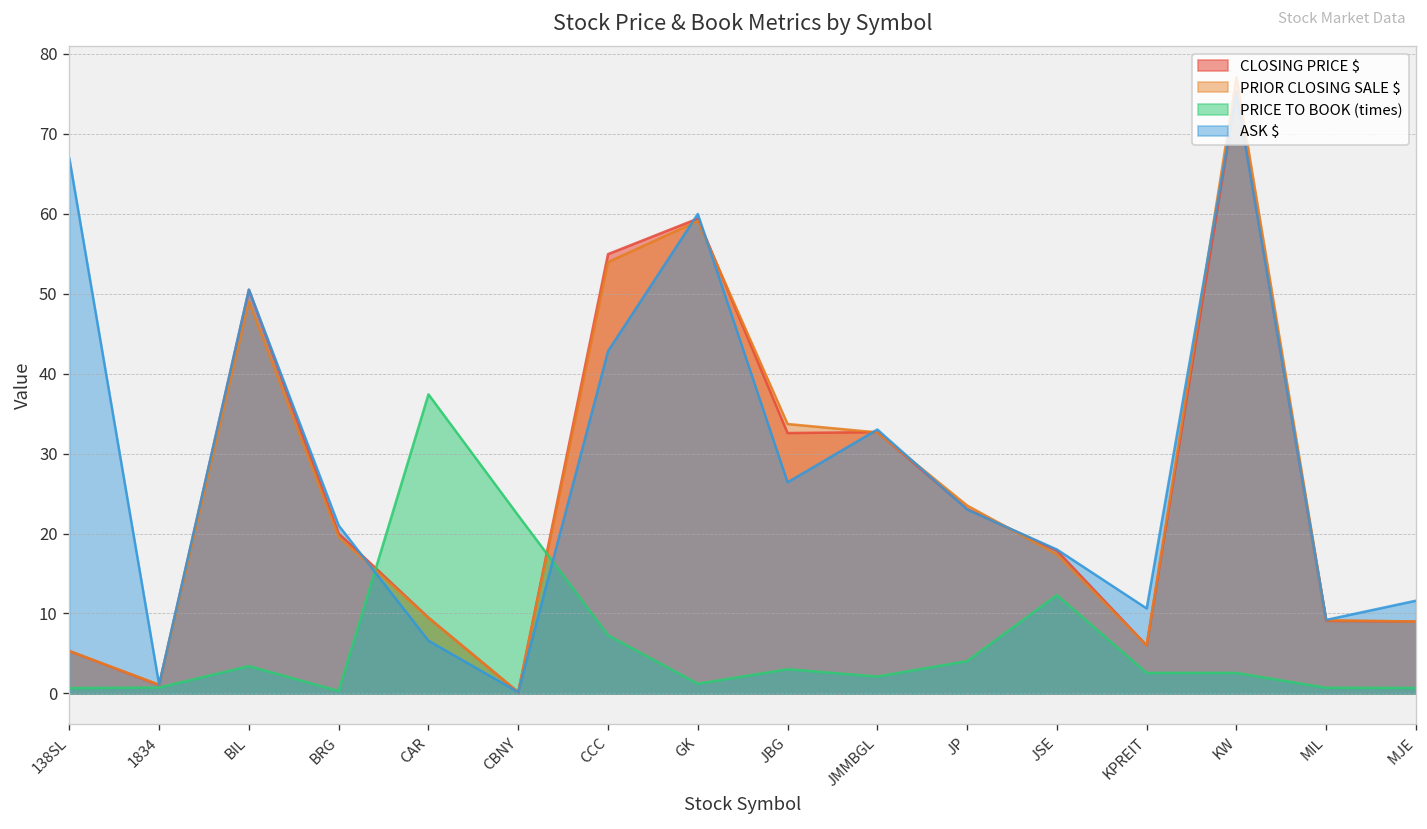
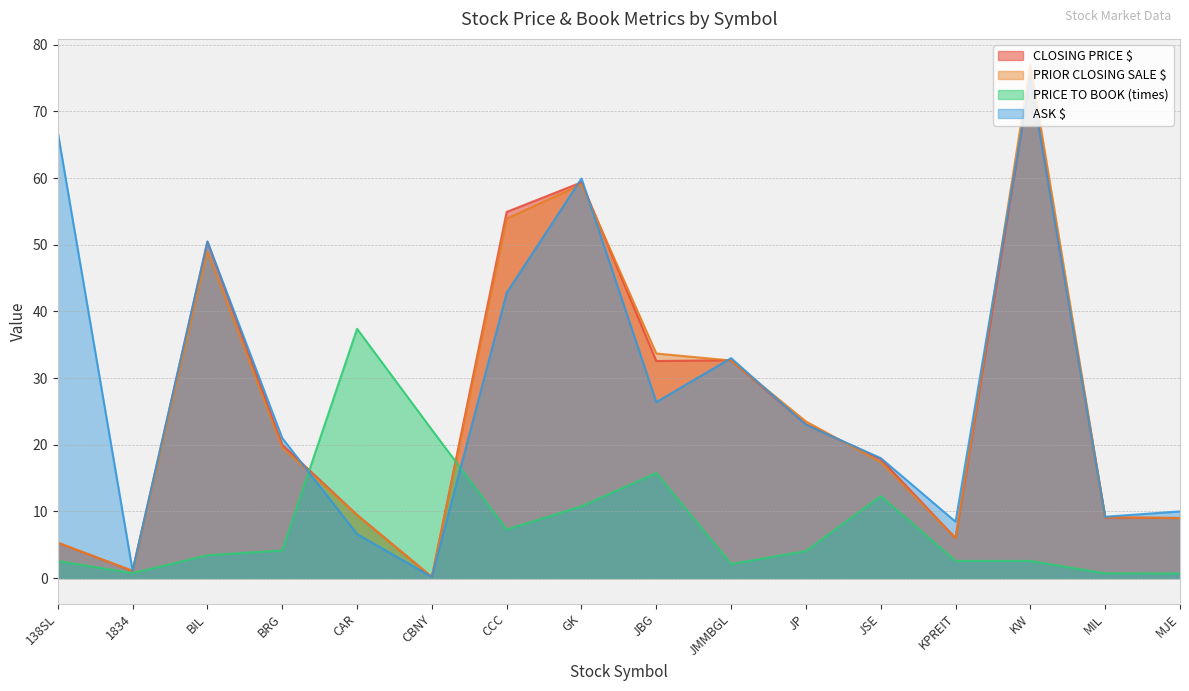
PRICE TO BOOK (times), 138SL: 1 -> 3
PRICE TO BOOK (times), BRG: 0 -> 4
PRICE TO BOOK (times), GK: 1 -> 11
PRICE TO BOOK (times), JBG: 3 -> 16
ASK $, KPREIT: 11 -> 8
ASK $, MJE: 12 -> 10
